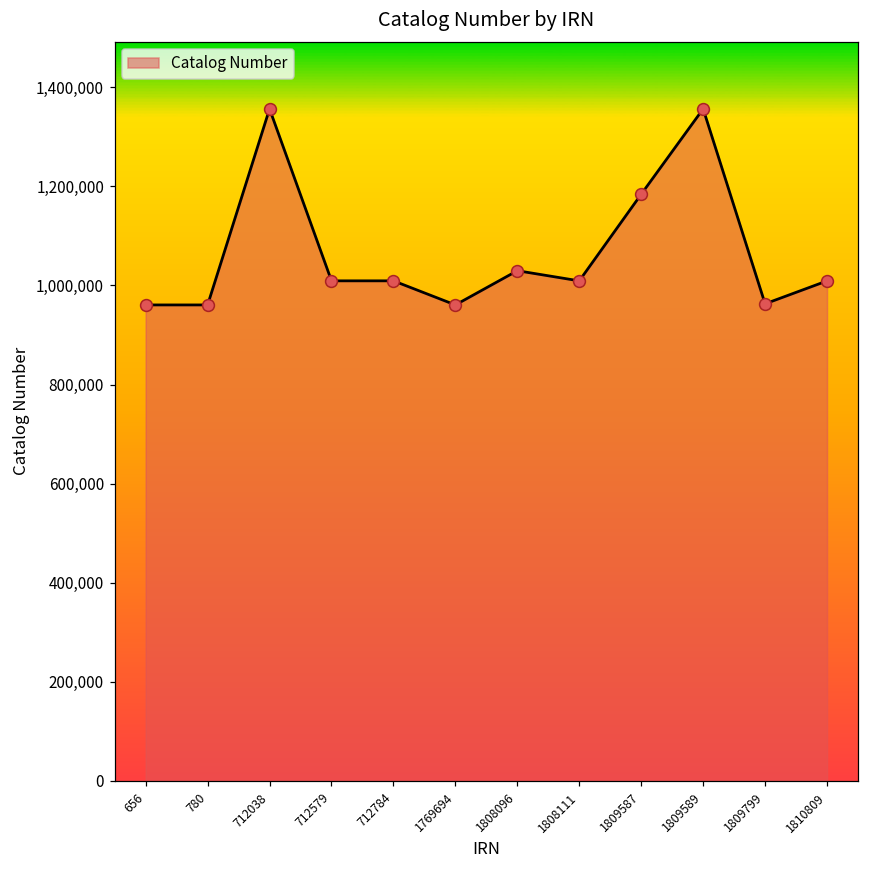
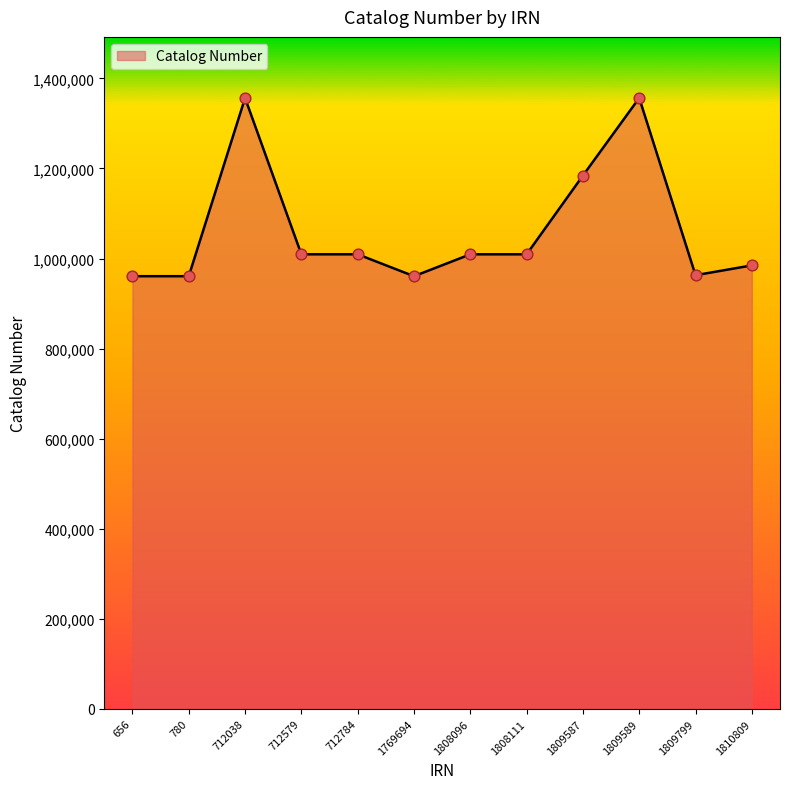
1808096: 1,030,000 -> 1,010,000
1810809: 1,010,000 -> 980,000
